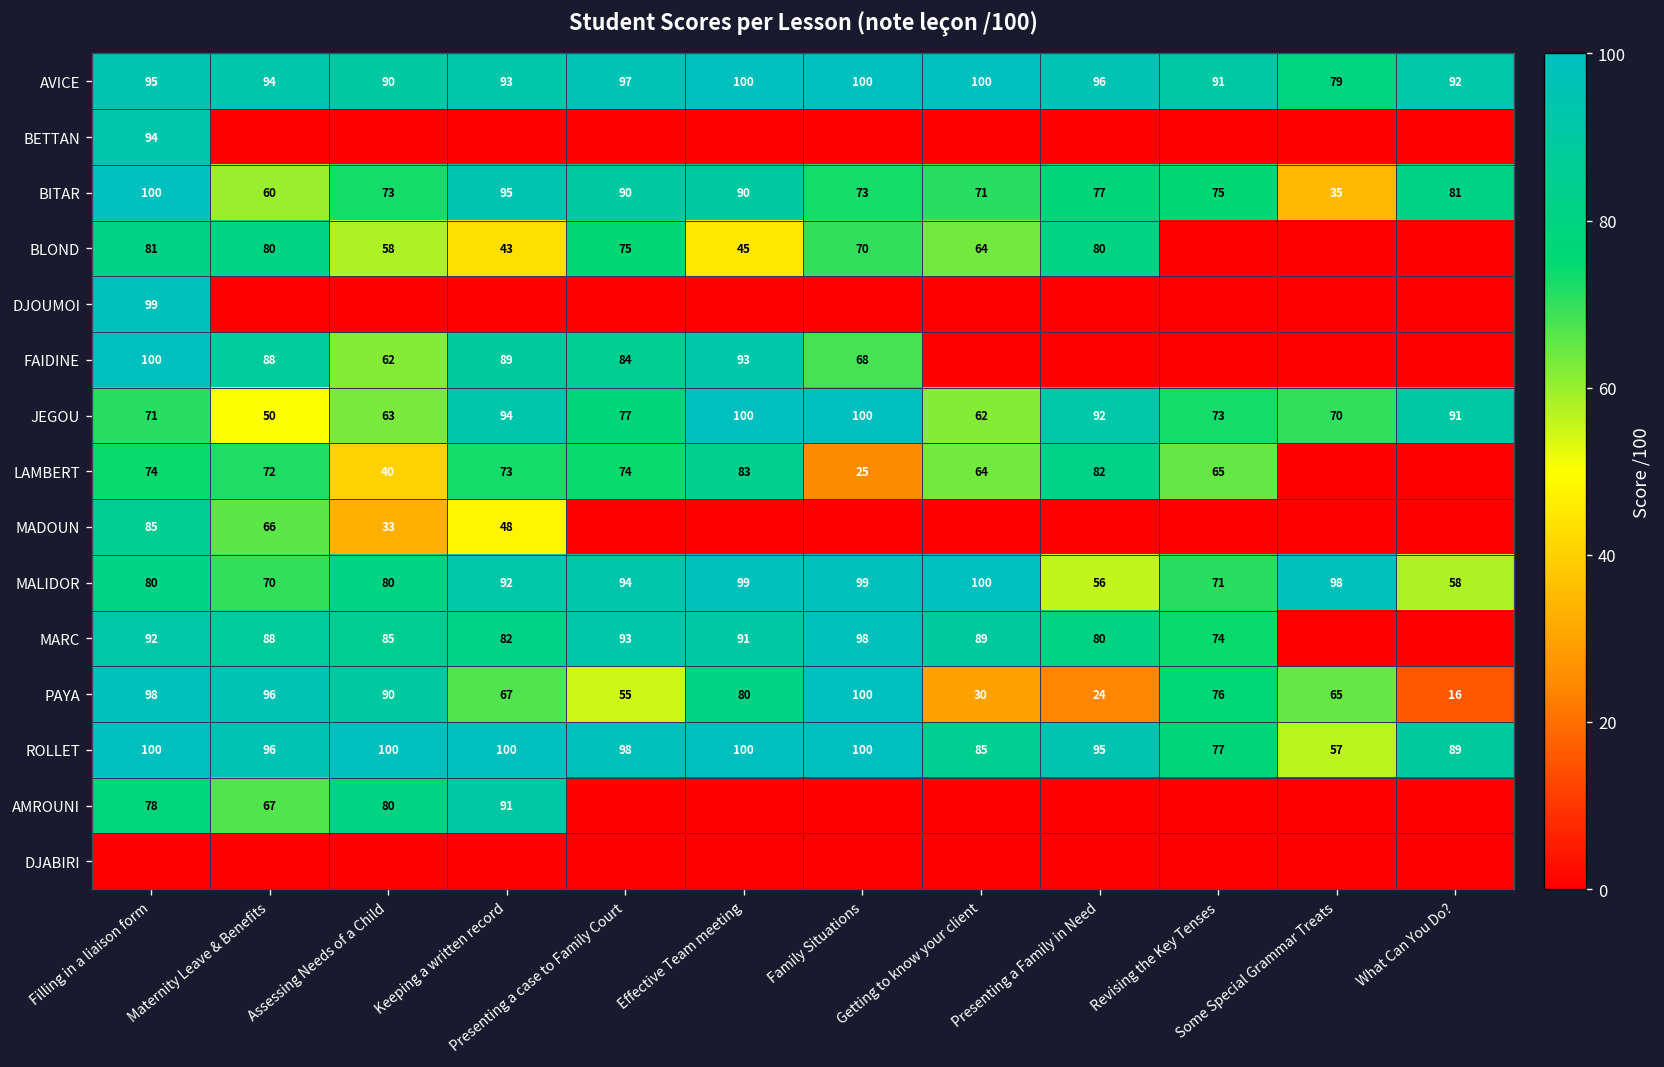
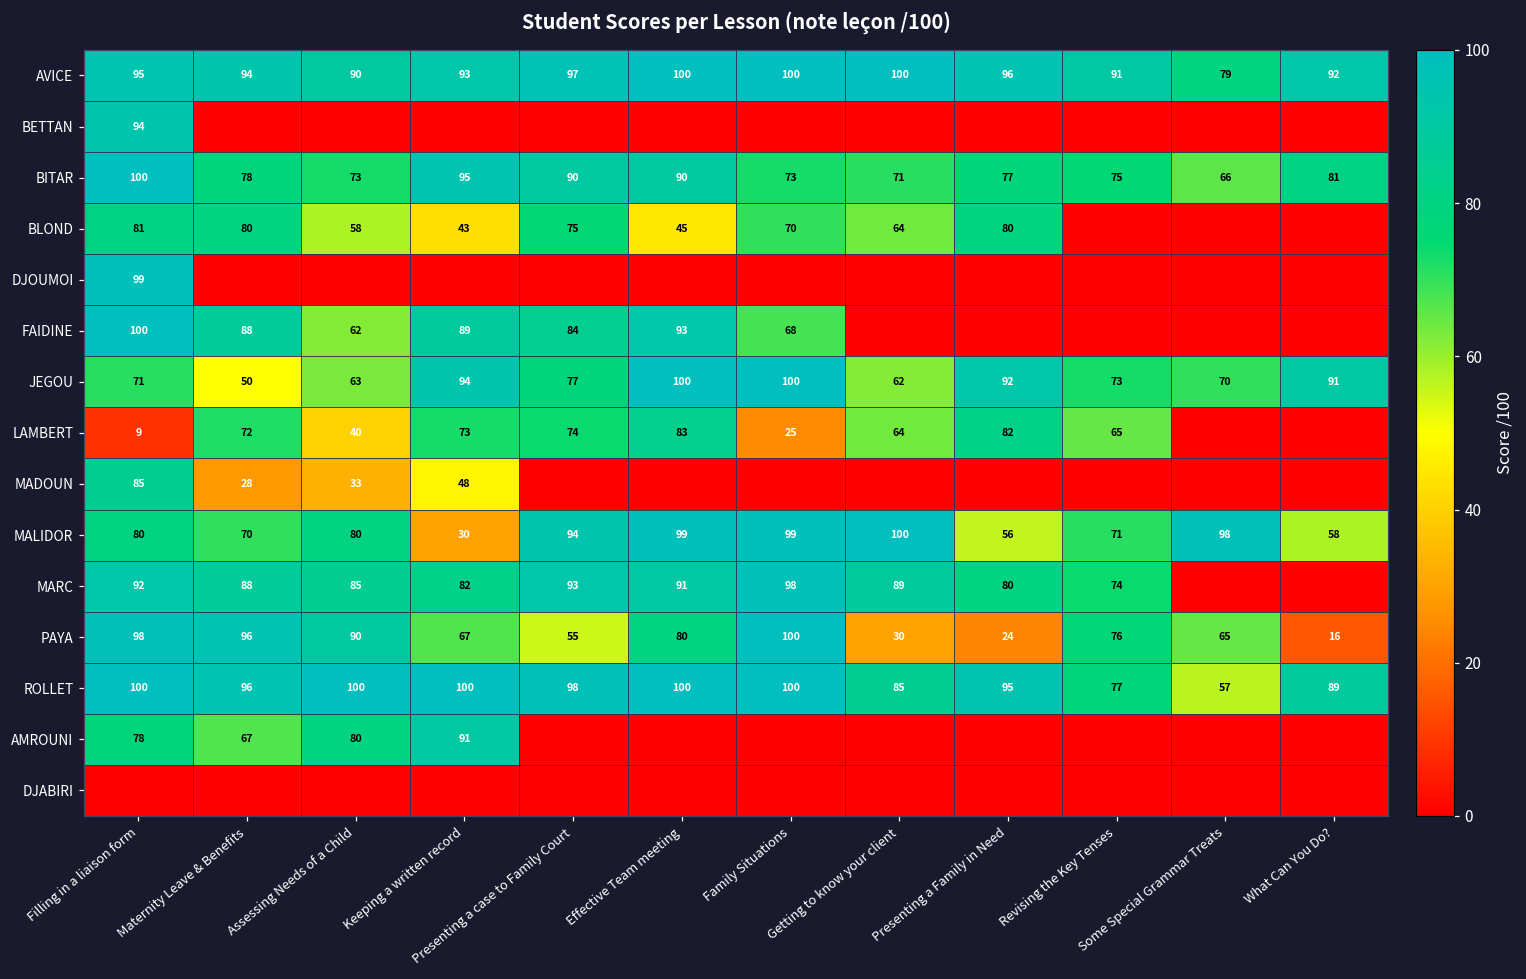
BITAR, Maternity Leave & Benefits: 60 -> 78
BITAR, Some Special Grammar Treats: 35 -> 66
LAMBERT, Filling in a liaison form: 74 -> 9
MADOUN, Maternity Leave & Benefits: 66 -> 28
MALIDOR, Keeping a written record: 92 -> 30
